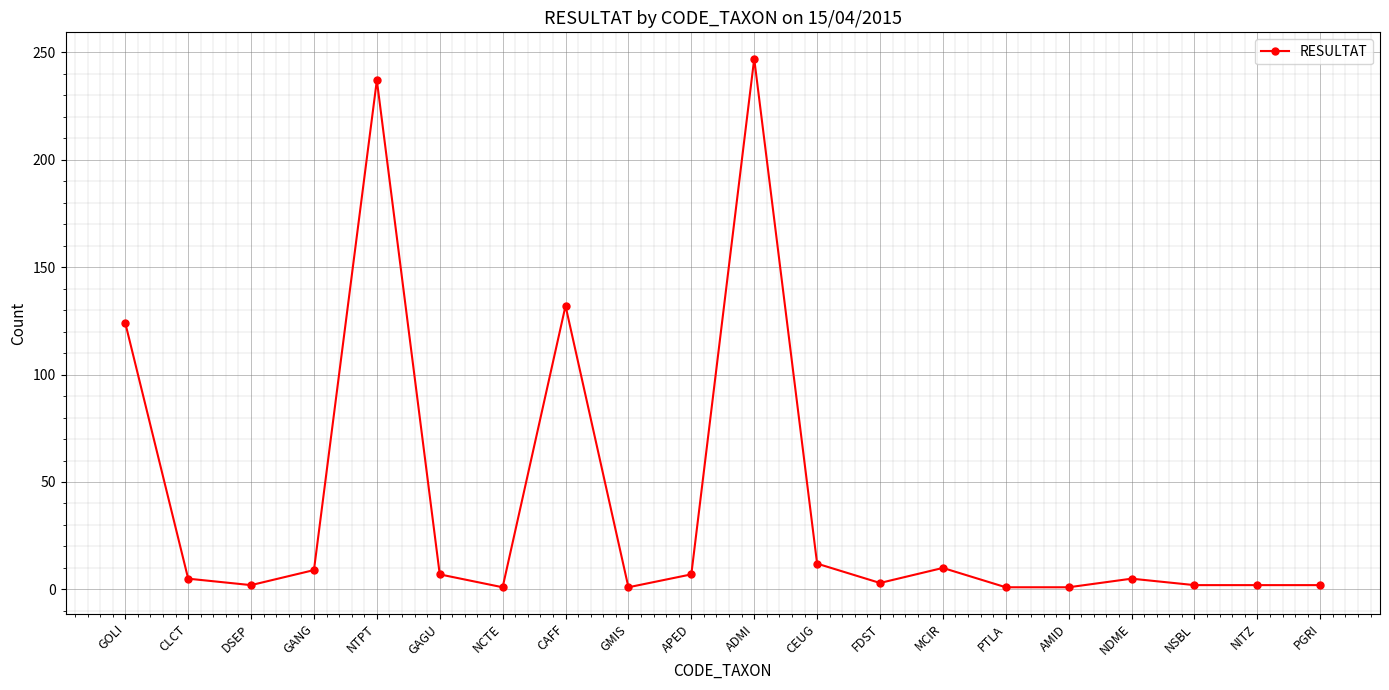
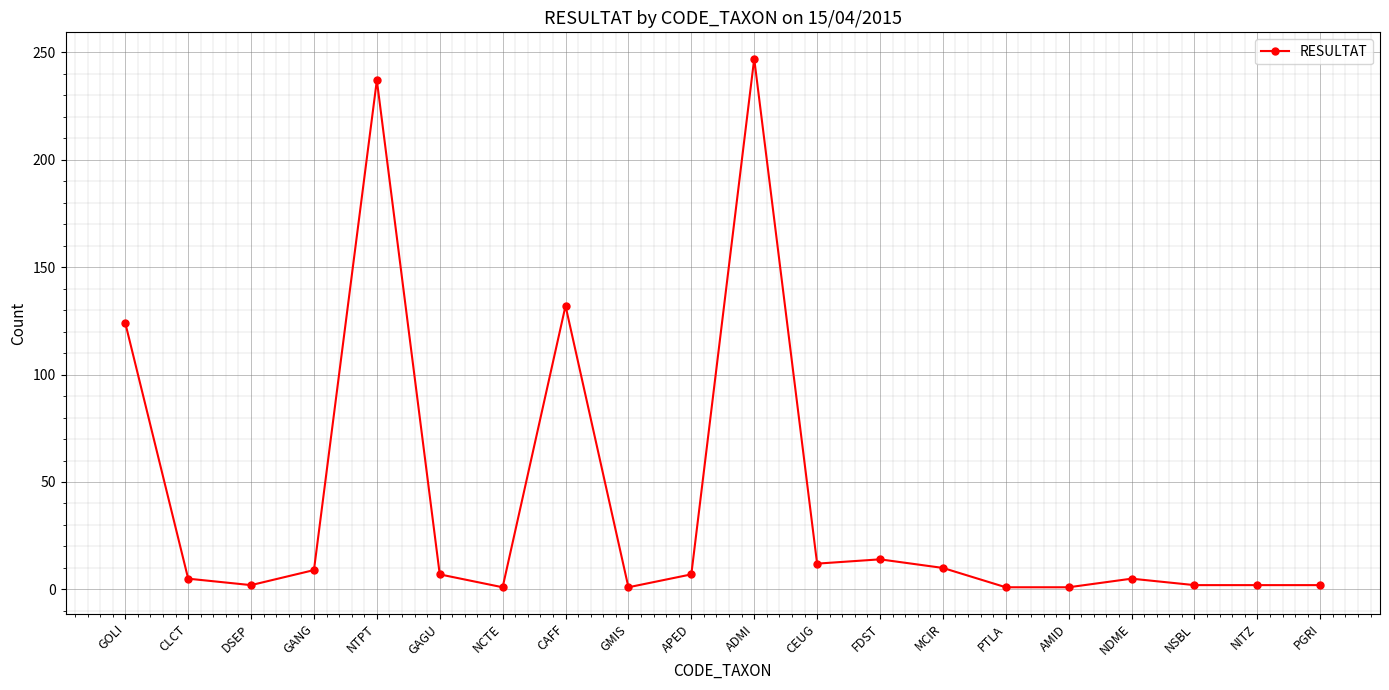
FDST: 3 -> 14
